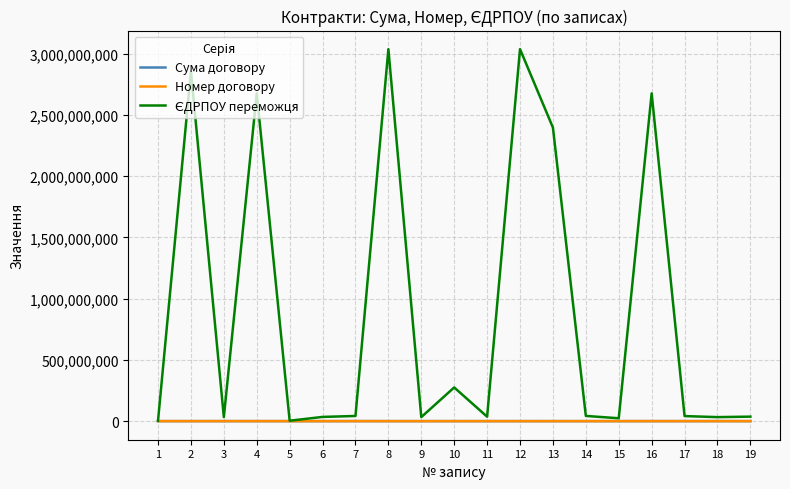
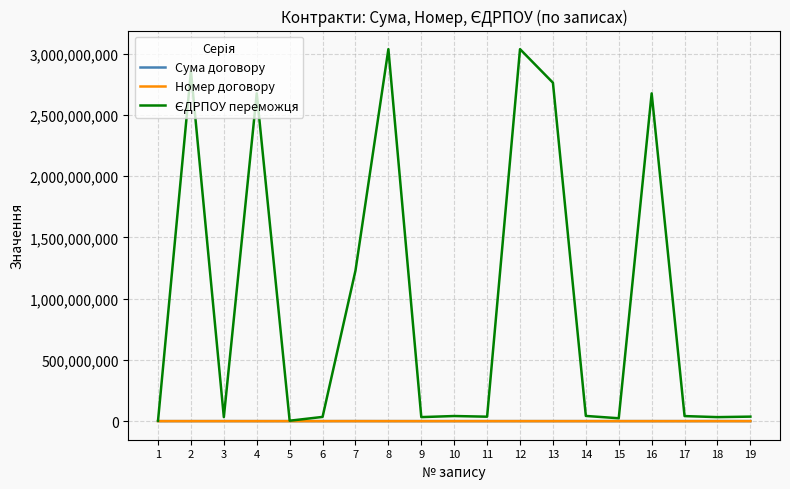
ЄДРПОУ переможця, 7: 40,000,000 -> 1,230,000,000
ЄДРПОУ переможця, 10: 270,000,000 -> 40,000,000
ЄДРПОУ переможця, 13: 2,400,000,000 -> 2,760,000,000
